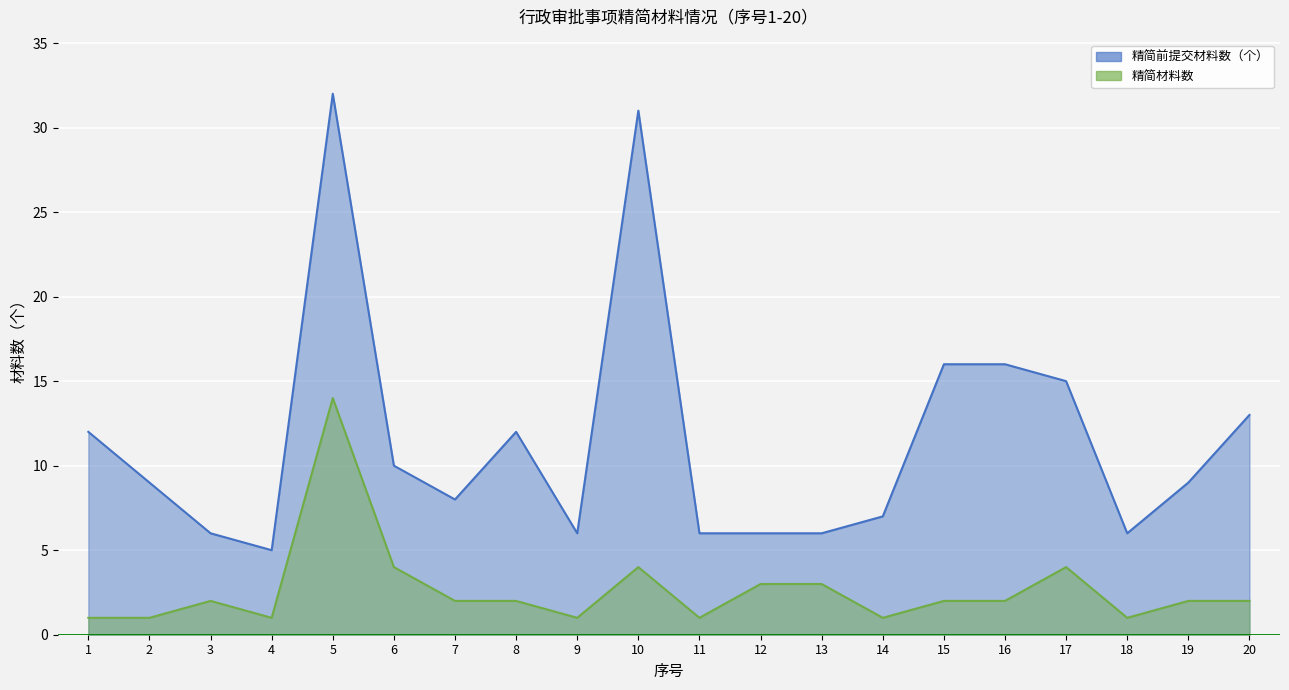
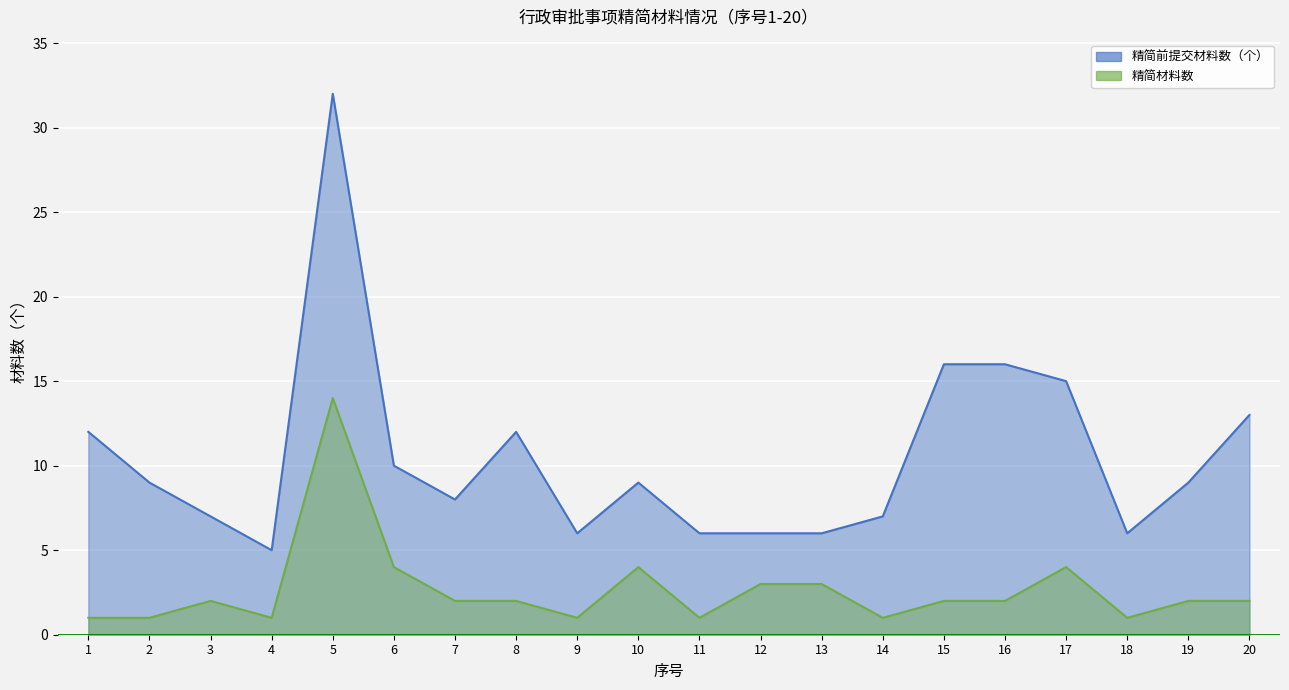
精简前提交材料数（个）, 3: 6 -> 7
精简前提交材料数（个）, 10: 31 -> 9
